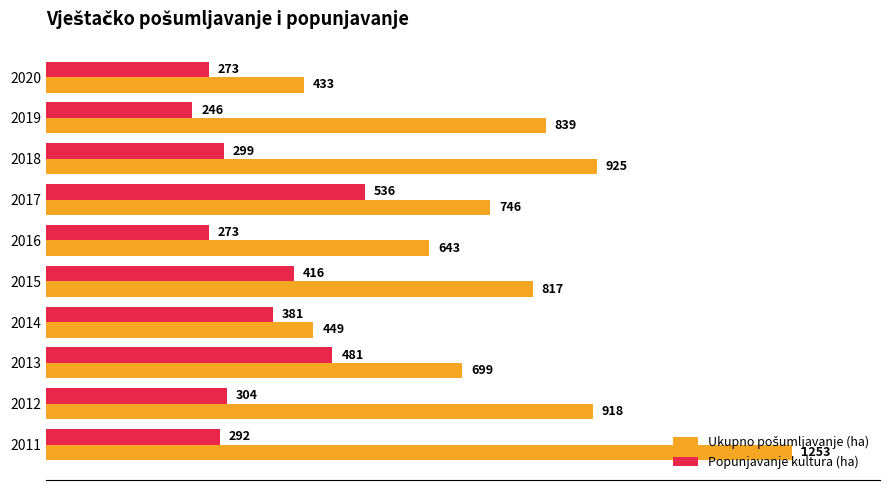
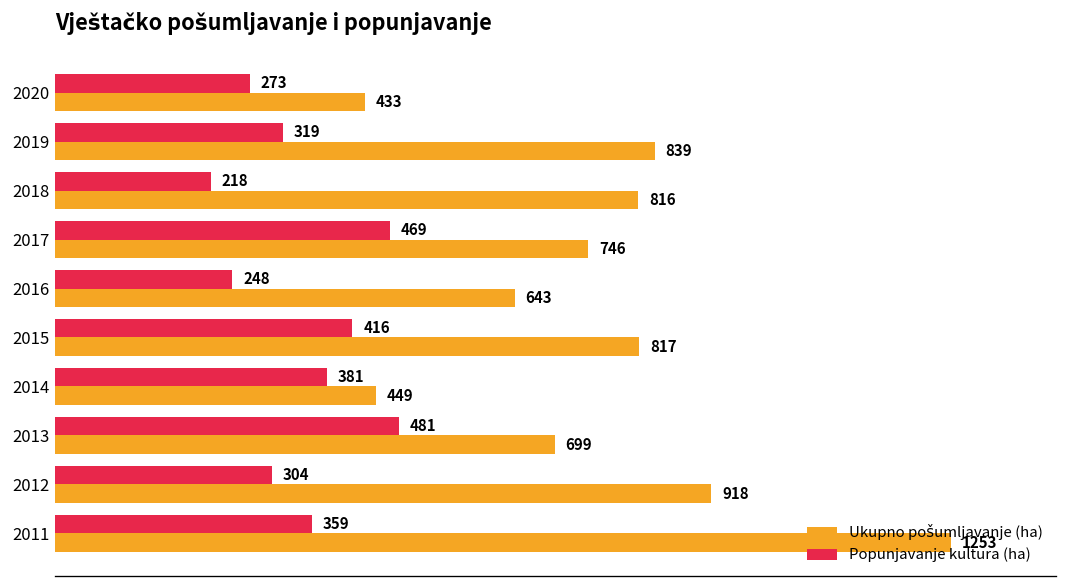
Popunjavanje kultura (ha), 2019: 246 -> 319
Popunjavanje kultura (ha), 2018: 299 -> 218
Ukupno pošumljavanje (ha), 2018: 925 -> 816
Popunjavanje kultura (ha), 2017: 536 -> 469
Popunjavanje kultura (ha), 2016: 273 -> 248
Popunjavanje kultura (ha), 2011: 292 -> 359
